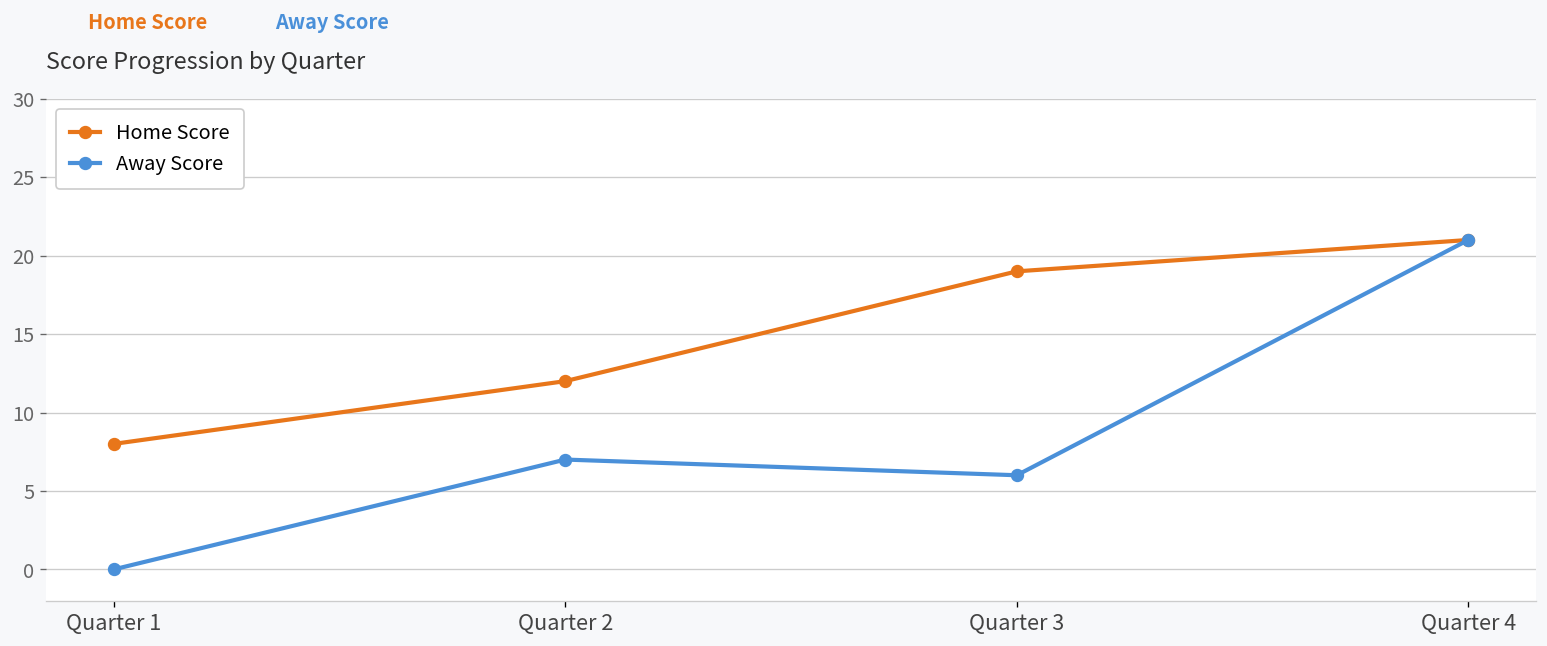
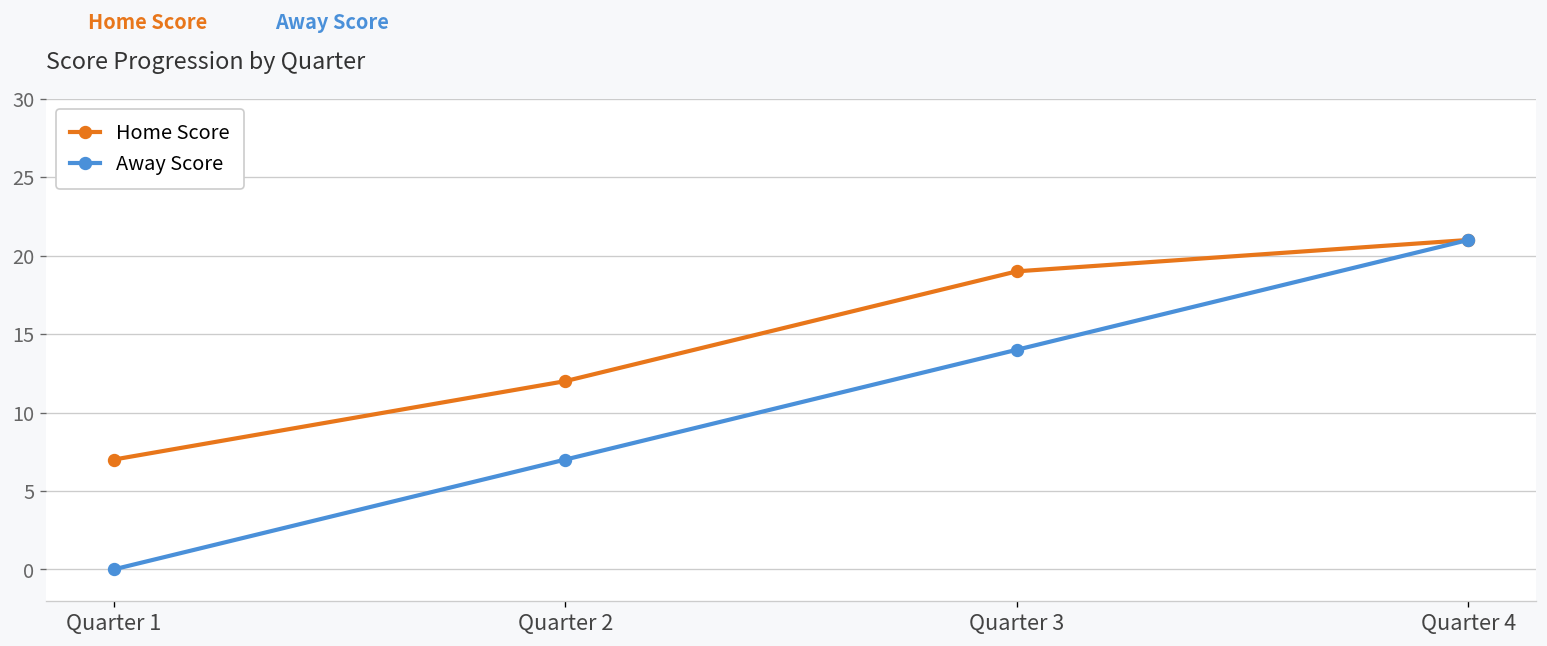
Home Score, Quarter 1: 8 -> 7
Away Score, Quarter 3: 6 -> 14
